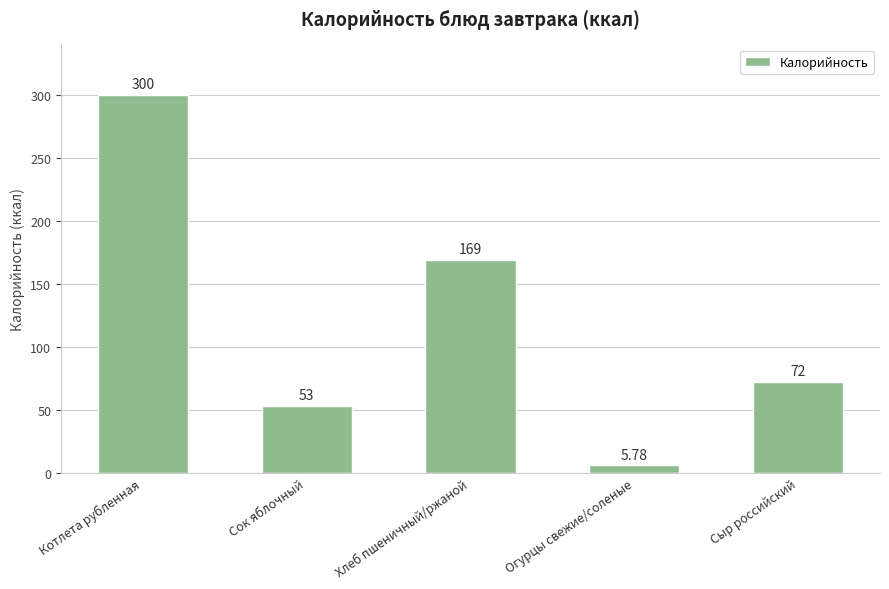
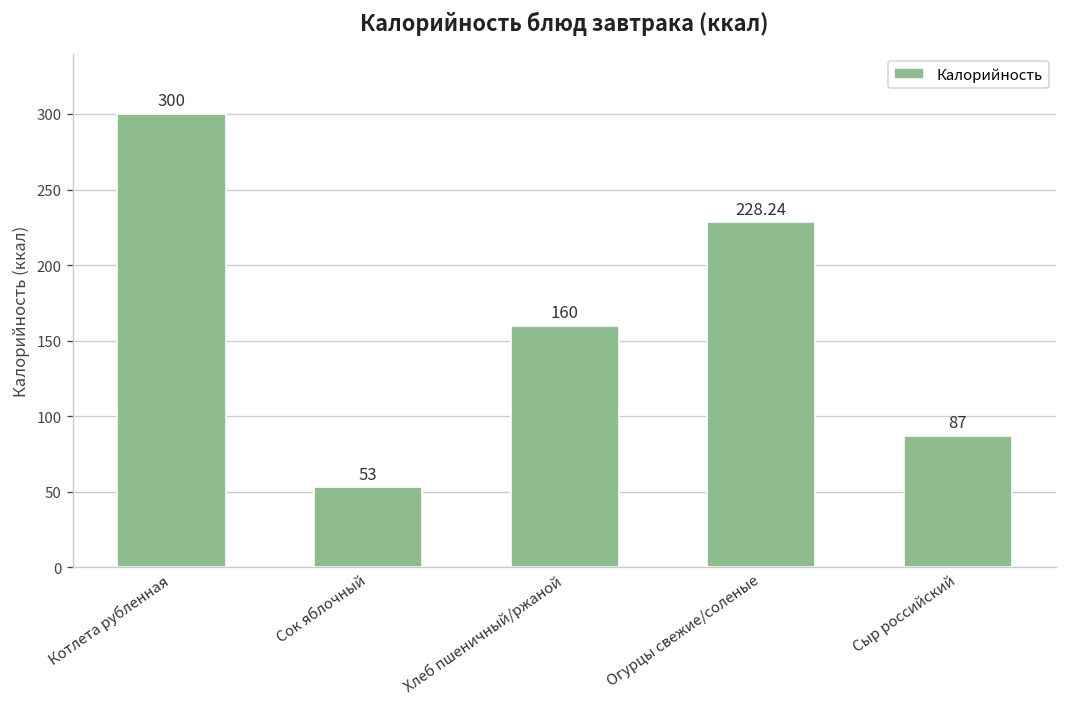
Хлеб пшеничный/ржаной: 169 -> 160
Огурцы свежие/соленые: 5.78 -> 228.24
Сыр российский: 72 -> 87
